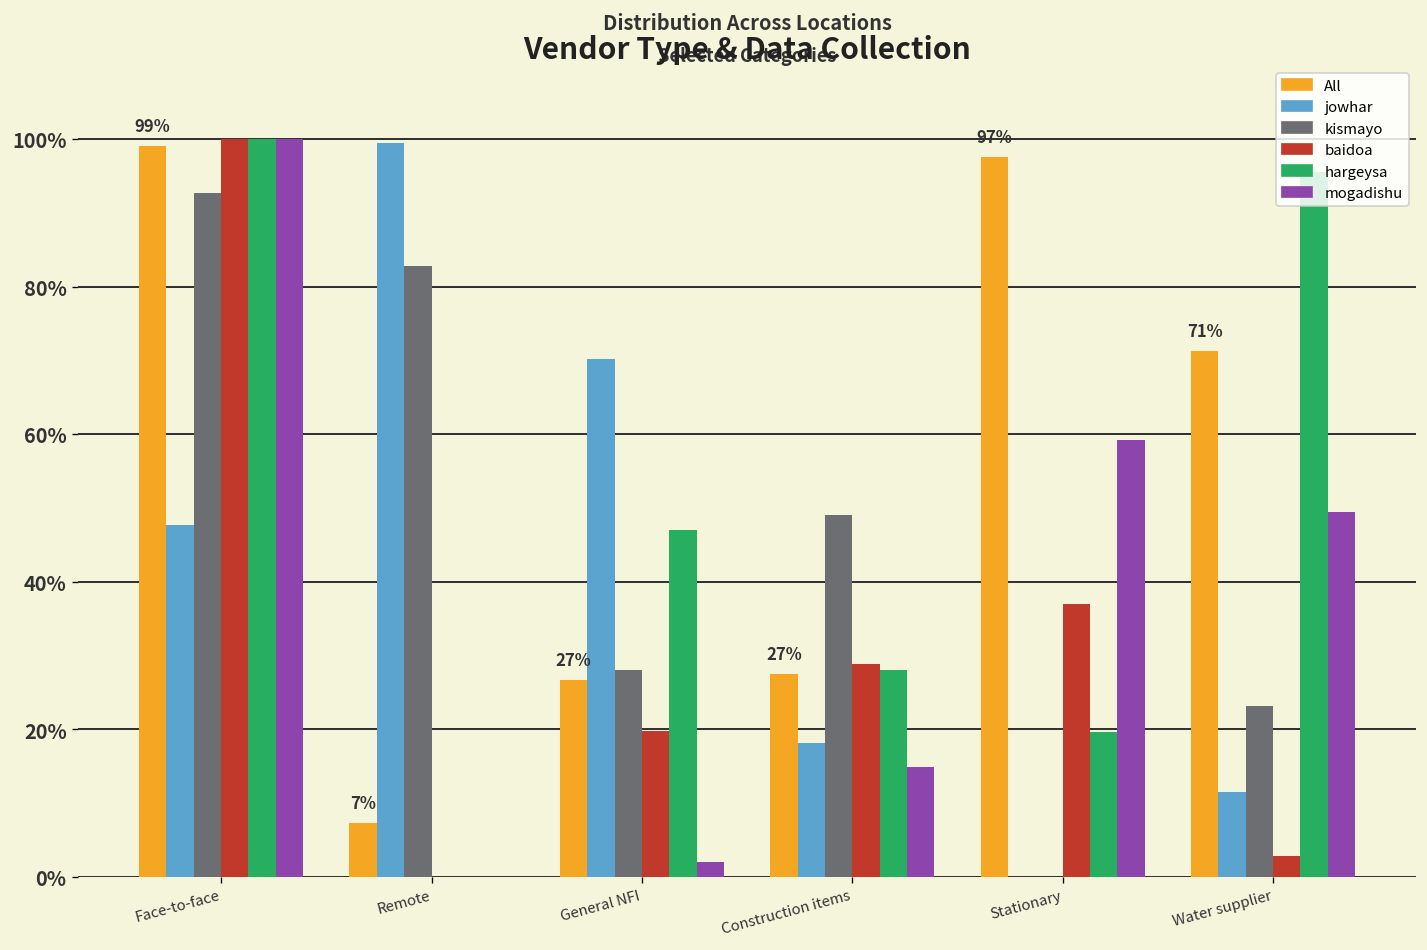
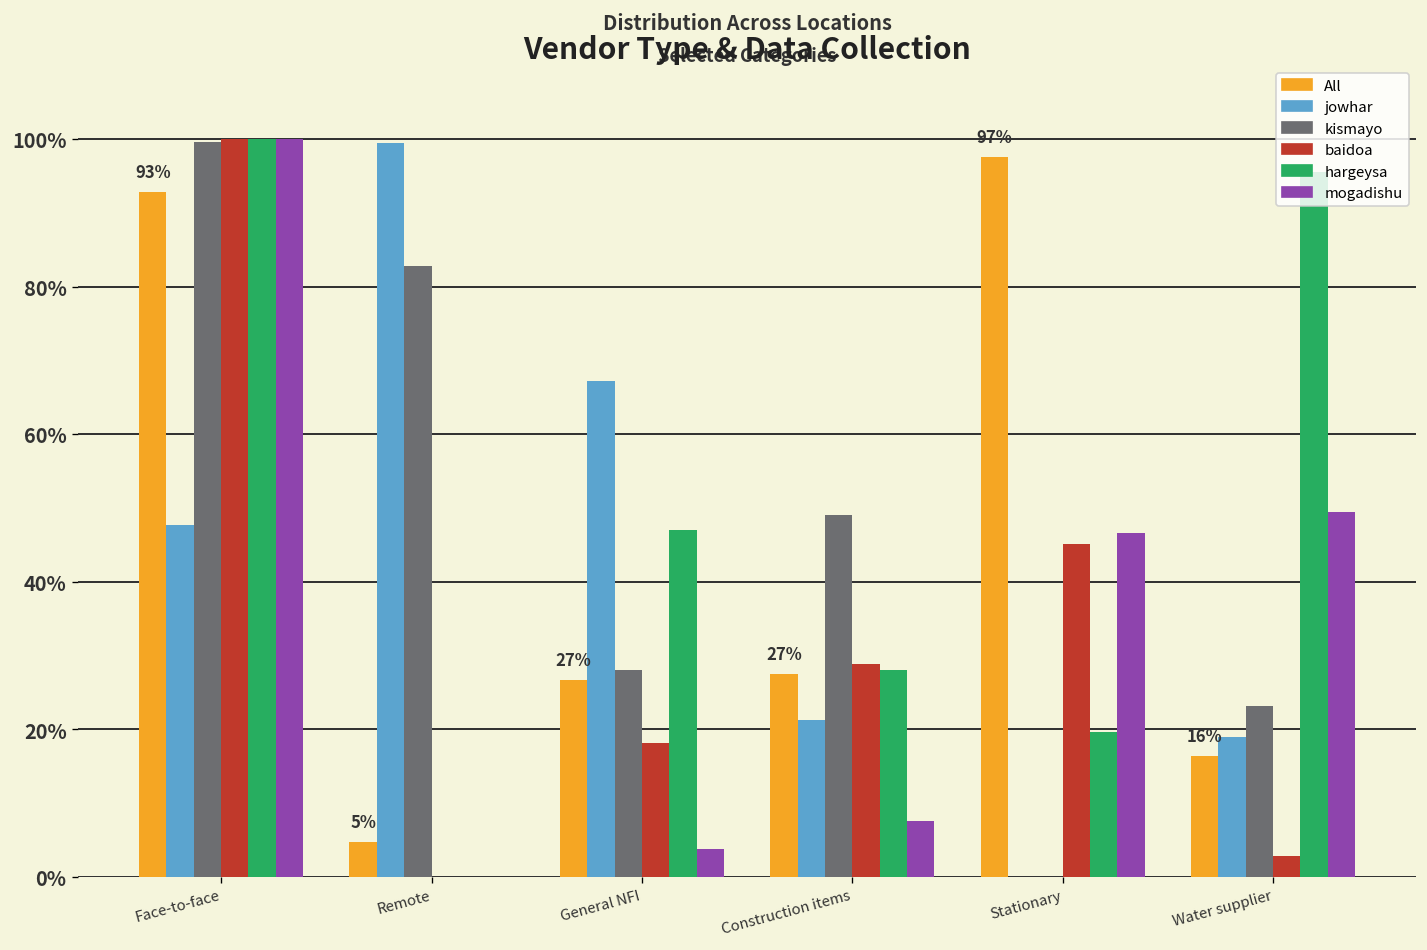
All, Face-to-face: 99% -> 93%
kismayo, Face-to-face: 93% -> 100%
All, Remote: 7% -> 5%
jowhar, General NFI: 70% -> 67%
baidoa, General NFI: 20% -> 18%
mogadishu, General NFI: 2% -> 4%
jowhar, Construction items: 18% -> 21%
mogadishu, Construction items: 15% -> 8%
baidoa, Stationary: 37% -> 45%
mogadishu, Stationary: 59% -> 47%
All, Water supplier: 71% -> 16%
jowhar, Water supplier: 11% -> 19%
